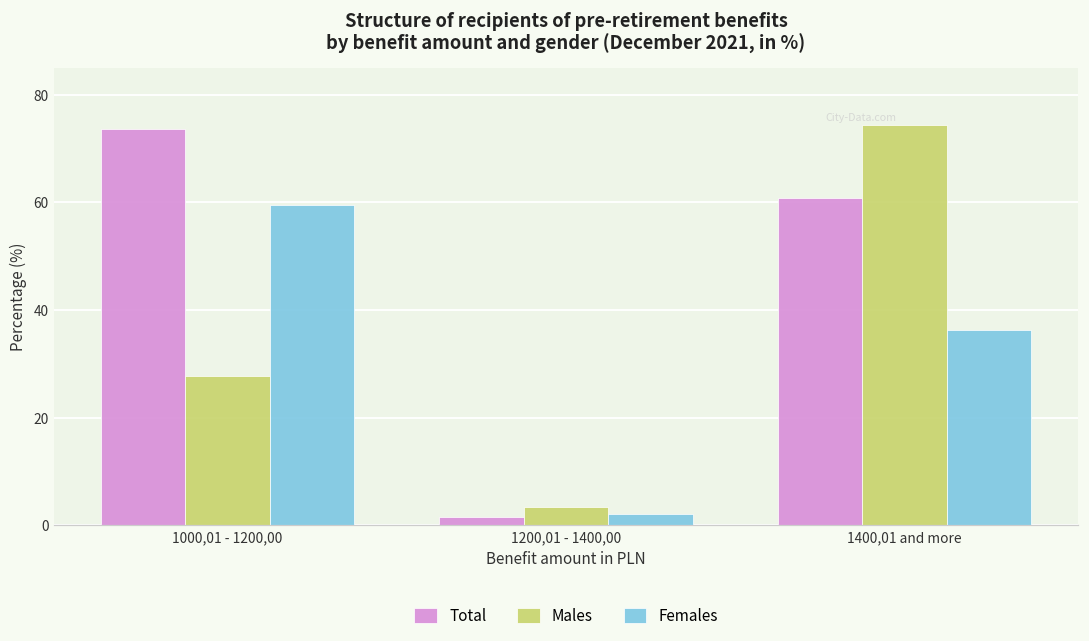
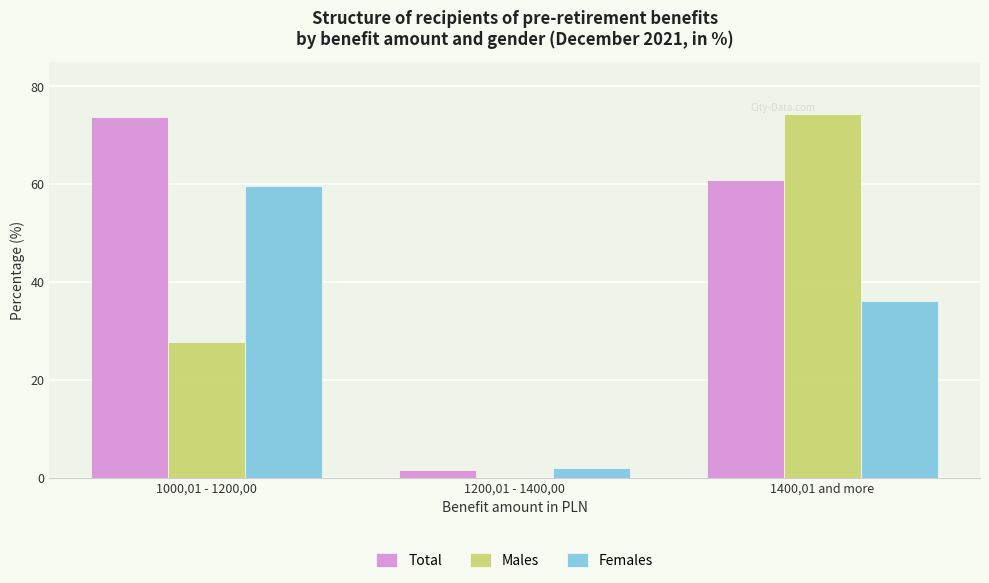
Males, 1200,01 - 1400,00: 3 -> 0
